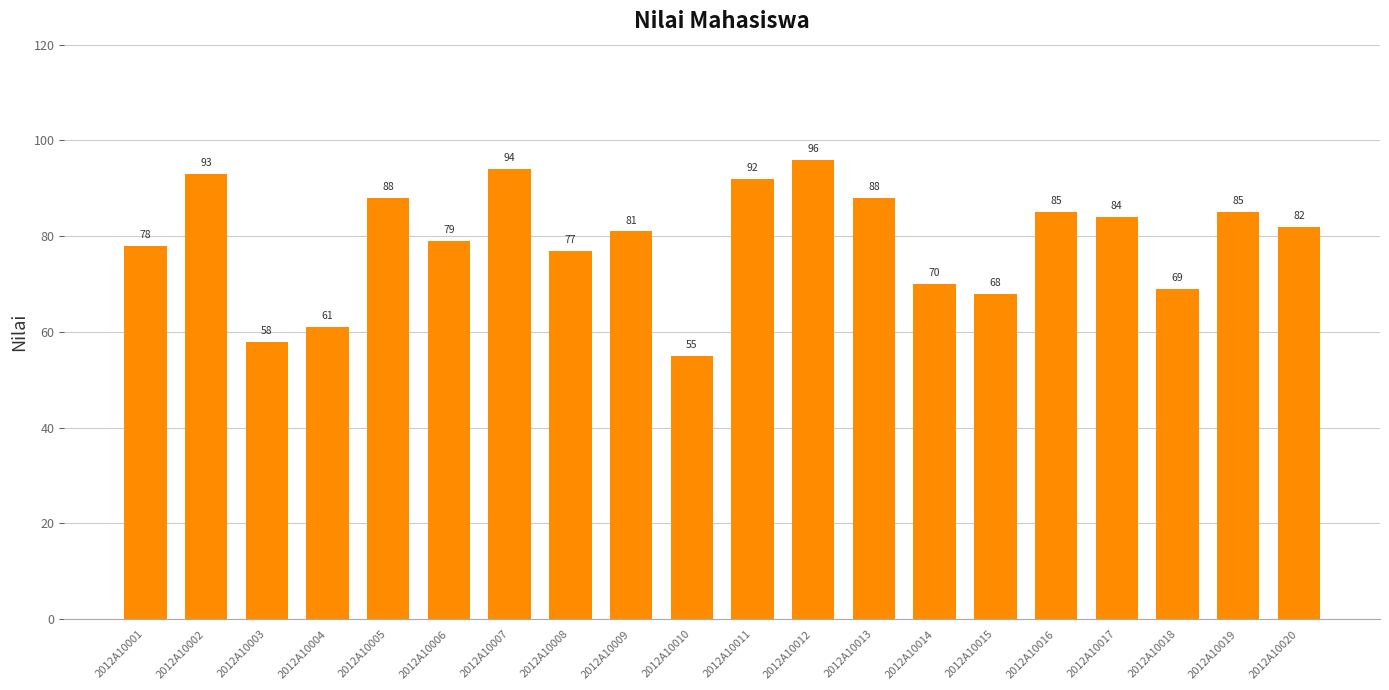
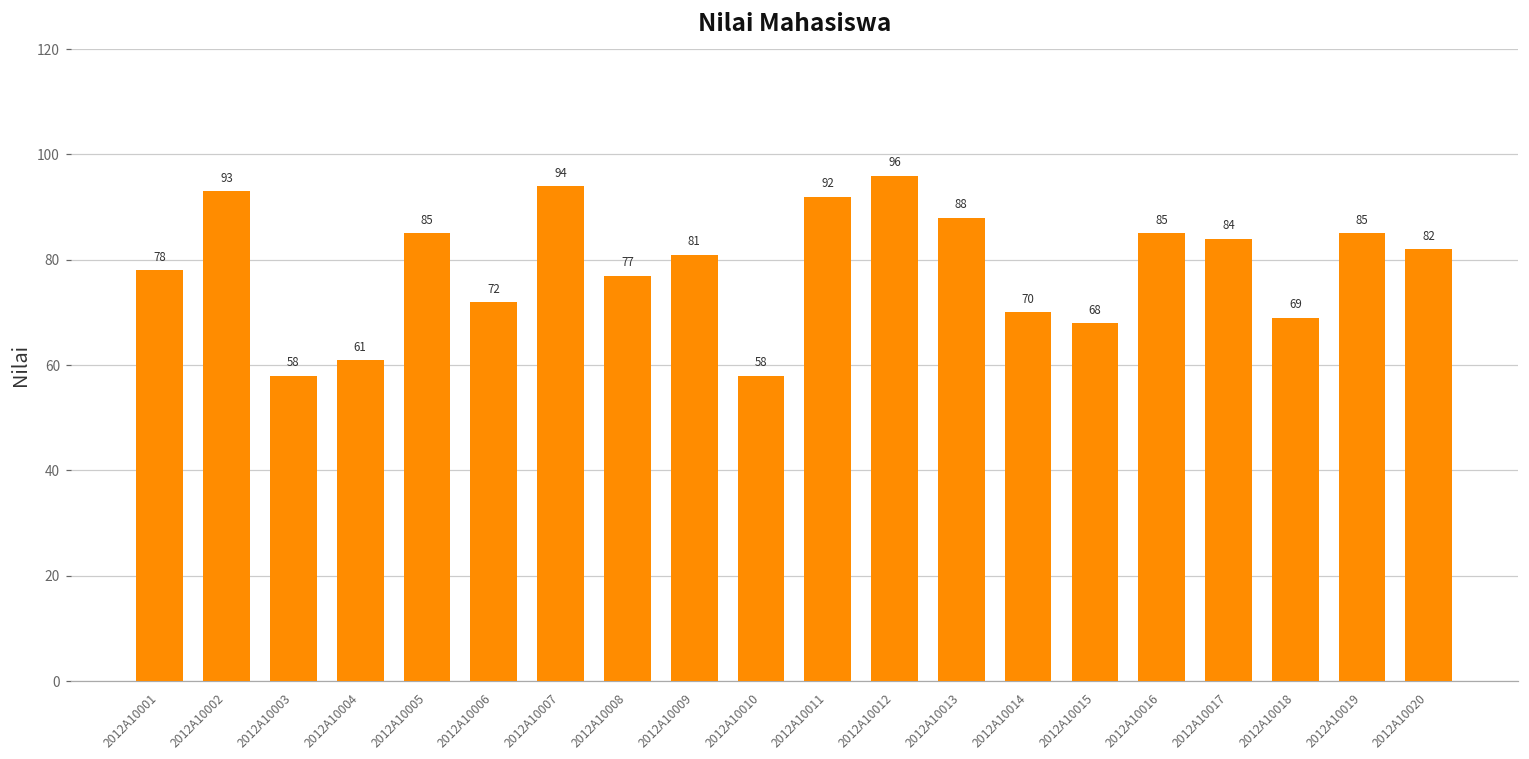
2012A10005: 88 -> 85
2012A10006: 79 -> 72
2012A10010: 55 -> 58
